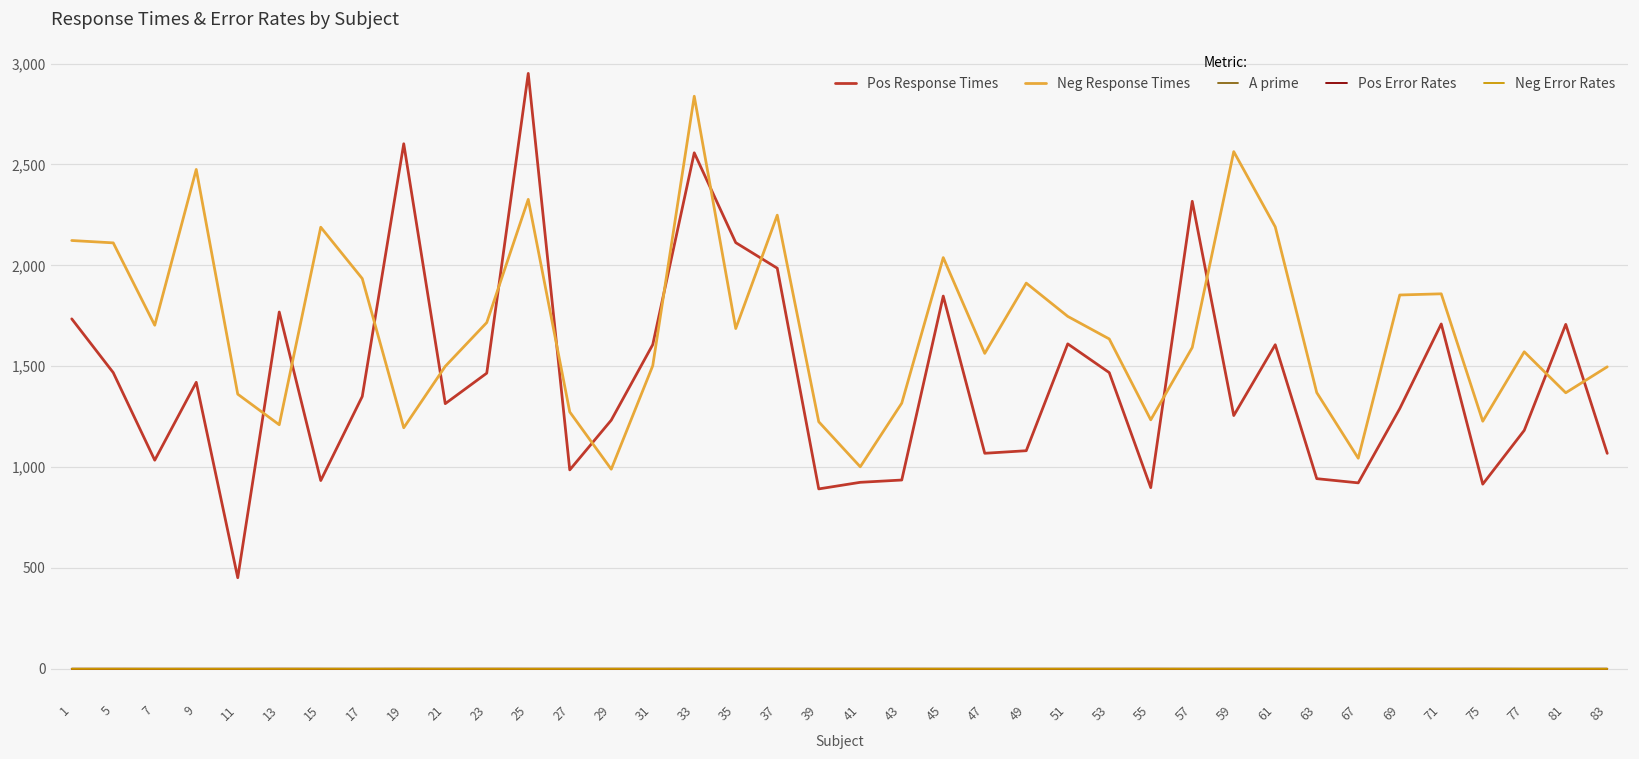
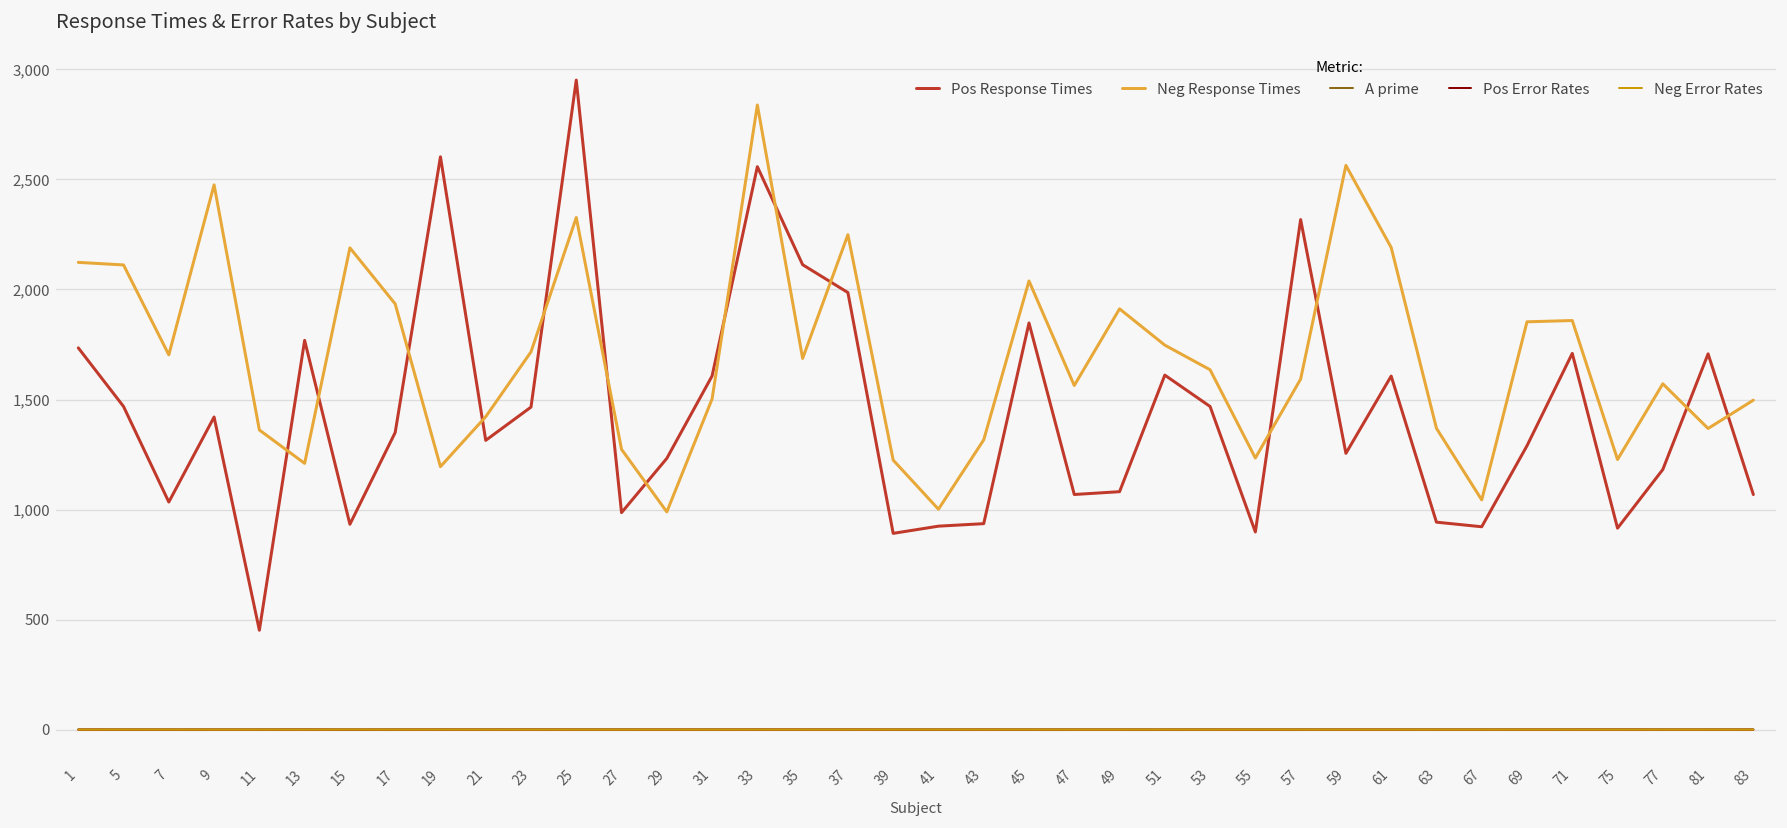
Neg Response Times, 21: 1,500 -> 1,420
